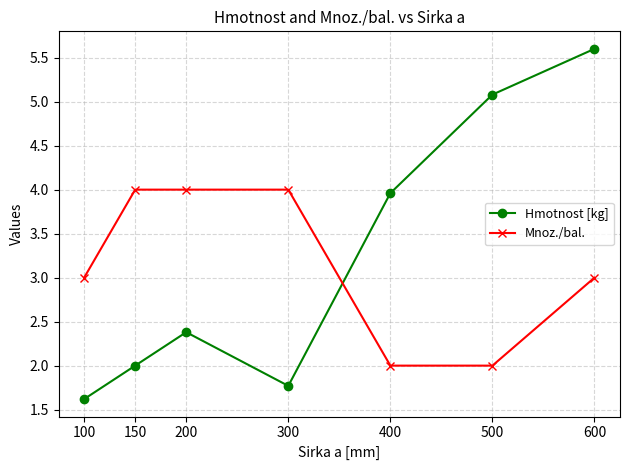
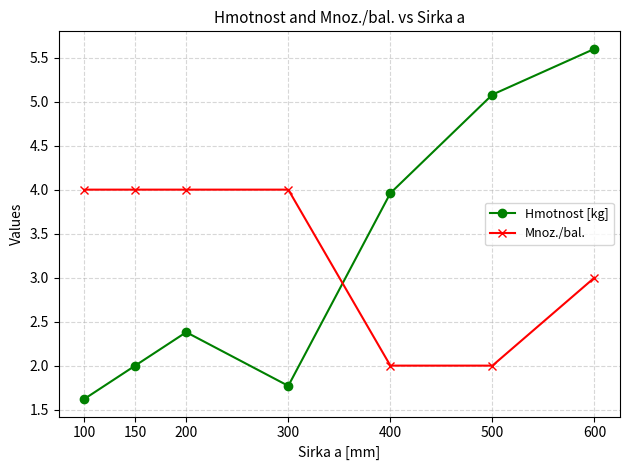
Mnoz./bal., 100: 3 -> 4
